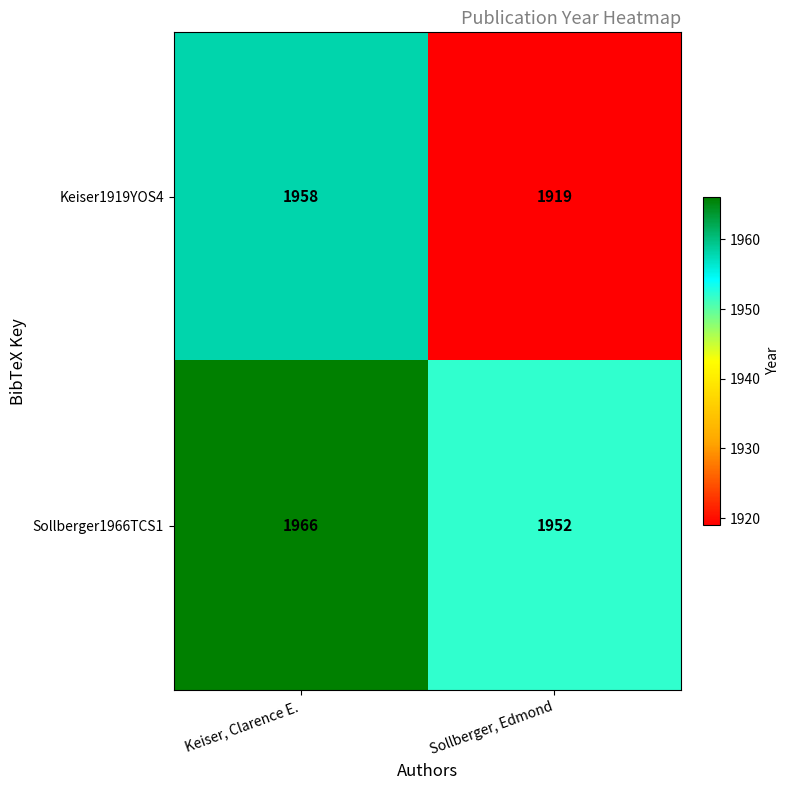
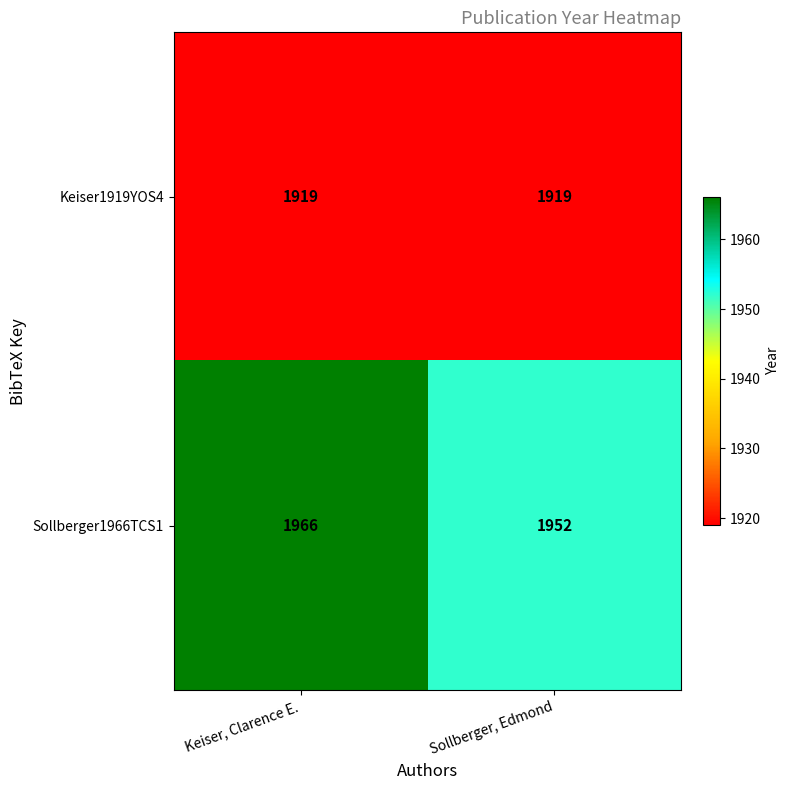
Keiser1919YOS4, Keiser, Clarence E.: 1958 -> 1919
